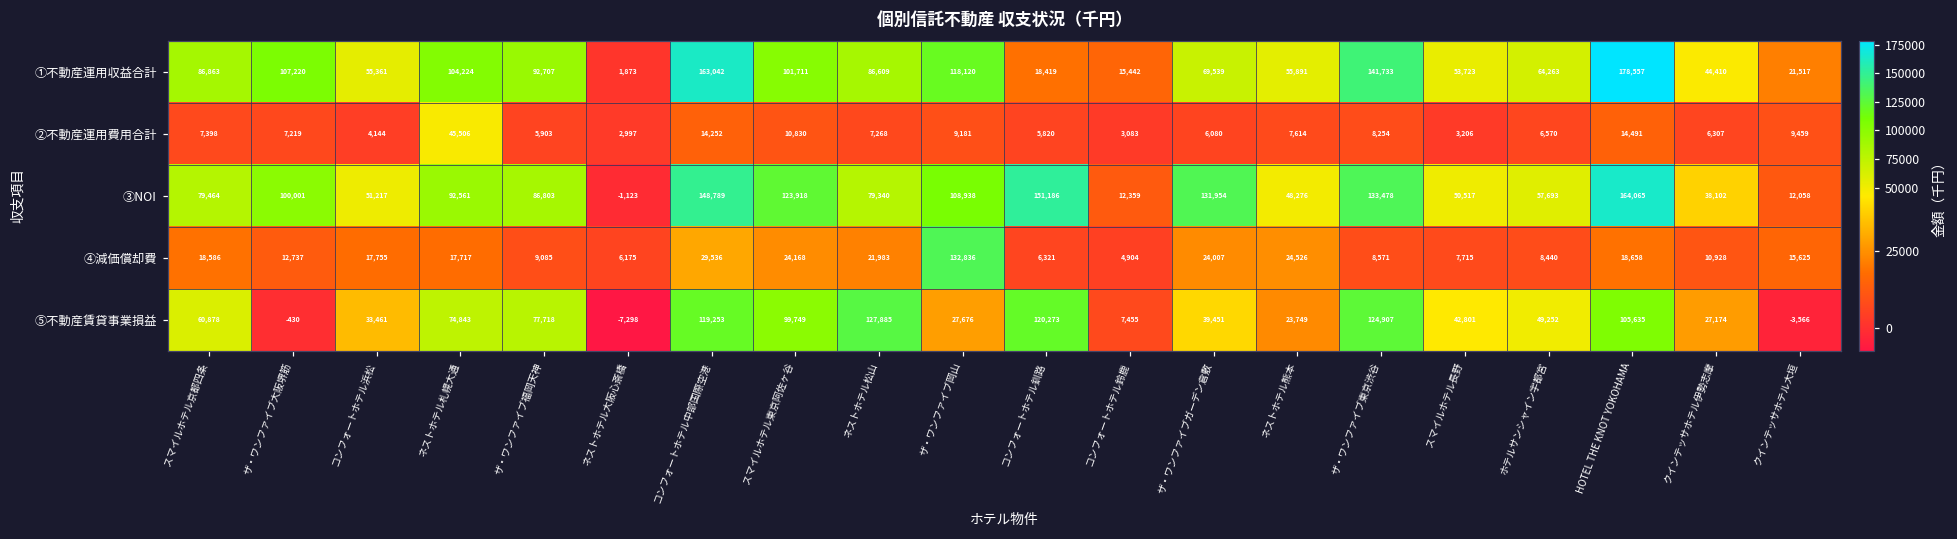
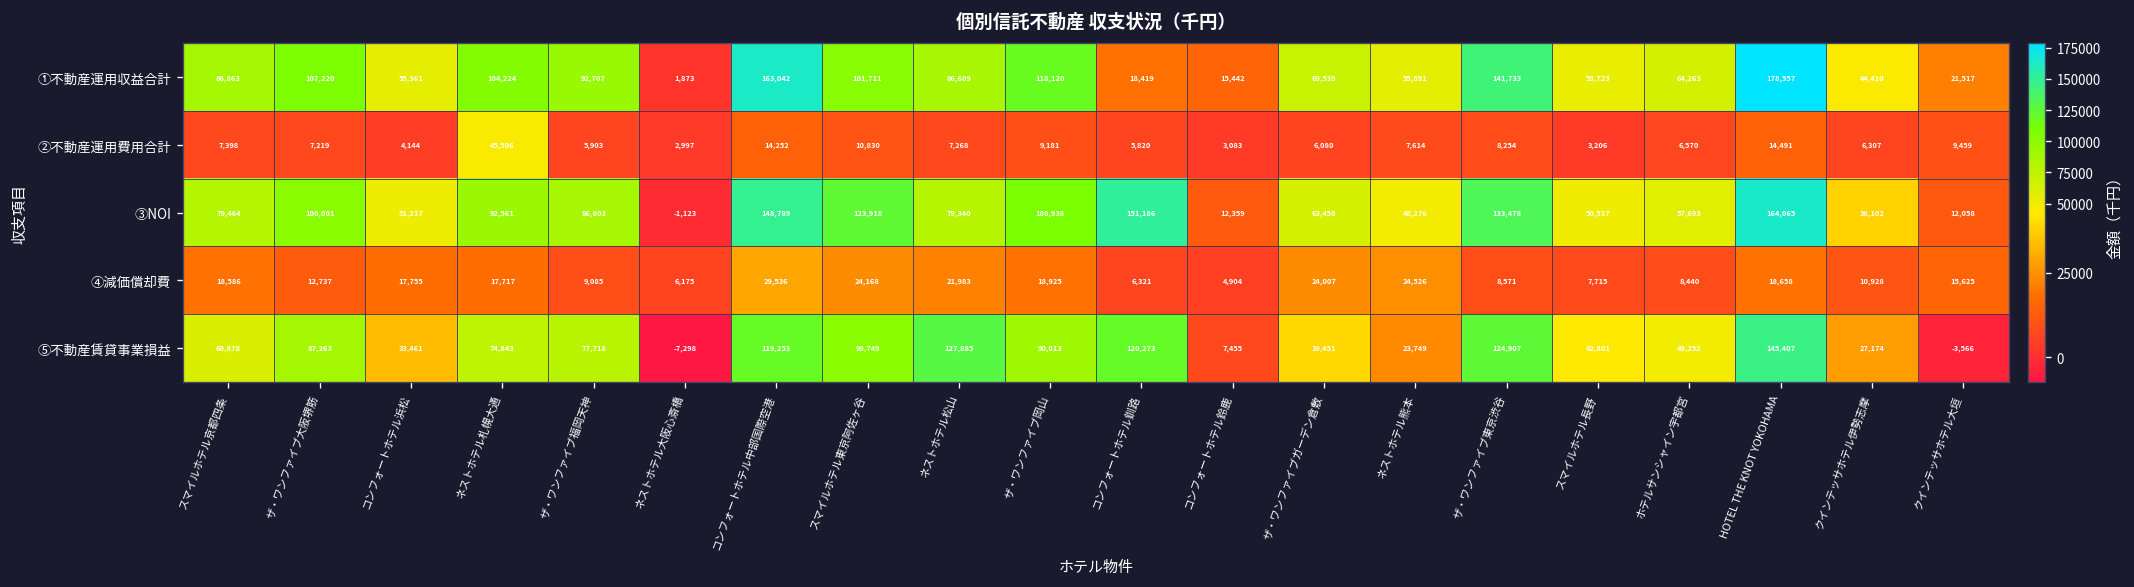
③NOI, ザ・ワンファイブガーデン倉敷: 131,954 -> 63,458
④減価償却費, ザ・ワンファイブ岡山: 132,836 -> 18,925
⑤不動産賃貸事業損益, ザ・ワンファイブ大阪堺筋: -430 -> 87,263
⑤不動産賃貸事業損益, ザ・ワンファイブ岡山: 27,676 -> 90,013
⑤不動産賃貸事業損益, HOTEL THE KNOT YOKOHAMA: 105,635 -> 145,407
